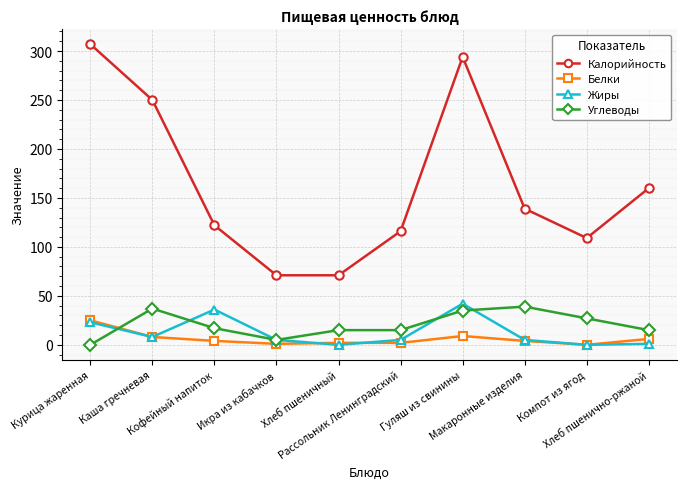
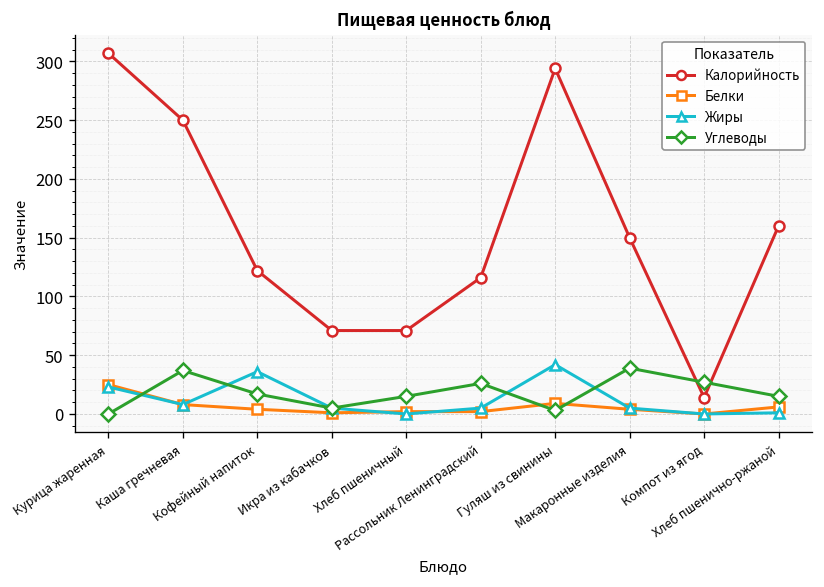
Углеводы, Рассольник Ленинградский: 20 -> 30
Углеводы, Гуляш из свинины: 40 -> 0
Калорийность, Макаронные изделия: 140 -> 150
Калорийность, Компот из ягод: 110 -> 10
